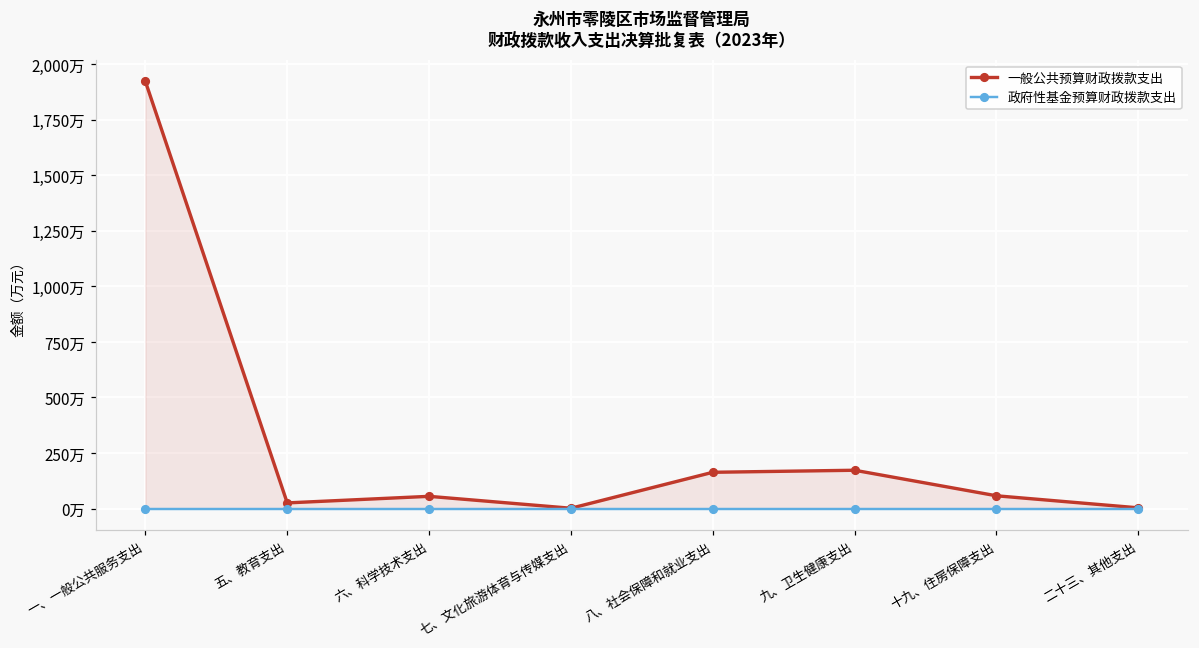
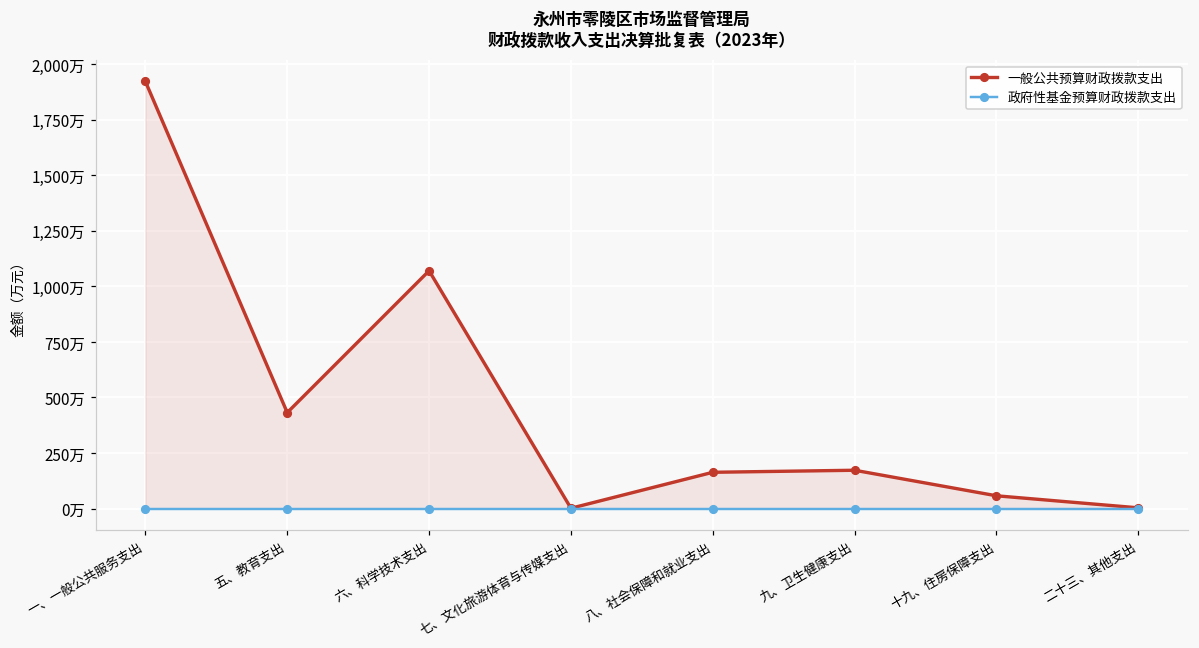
一般公共预算财政拨款支出, 五、教育支出: 30万 -> 430万
一般公共预算财政拨款支出, 六、科学技术支出: 60万 -> 1,070万
